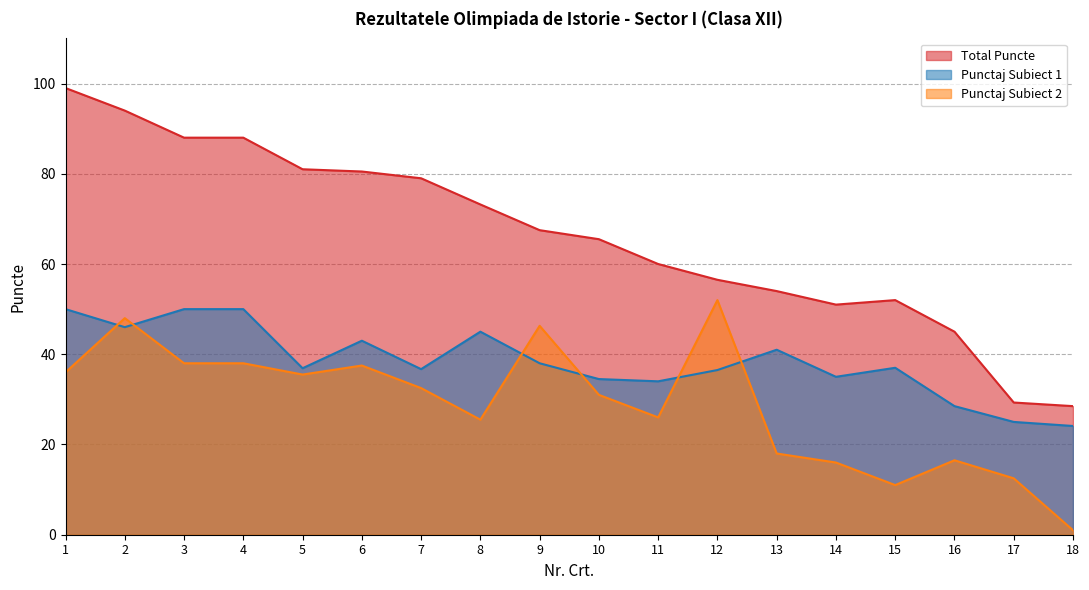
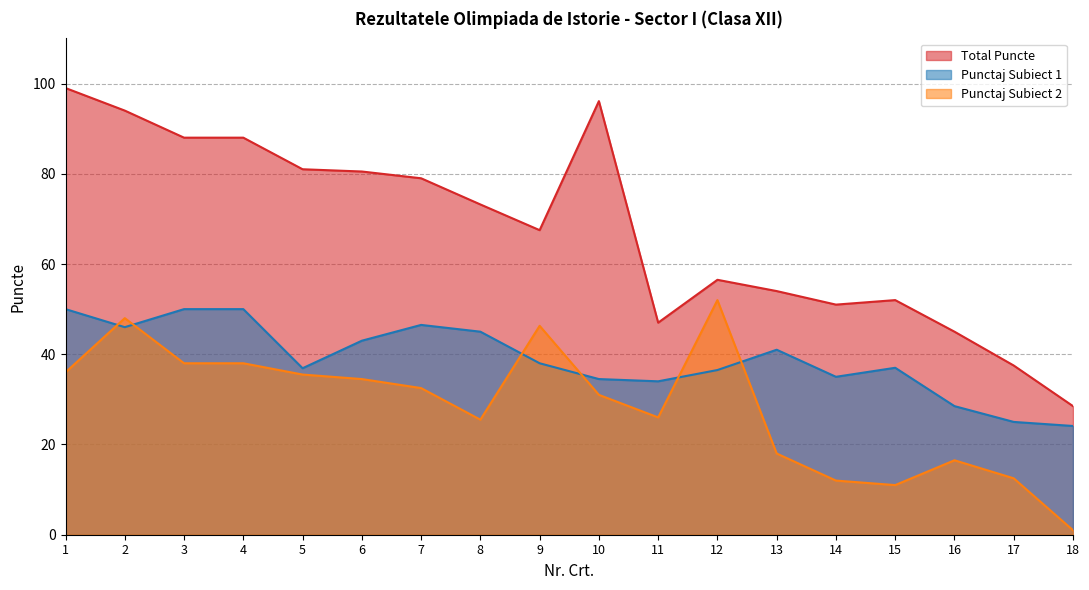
Punctaj Subiect 2, 6: 38 -> 35
Punctaj Subiect 1, 7: 37 -> 47
Total Puncte, 10: 66 -> 96
Total Puncte, 11: 60 -> 47
Punctaj Subiect 2, 14: 16 -> 12
Total Puncte, 17: 29 -> 38
